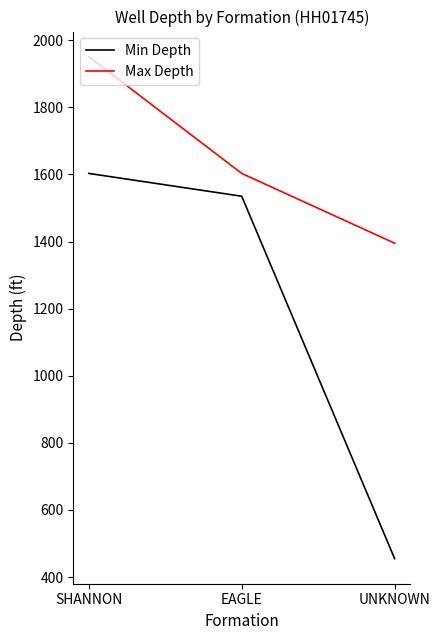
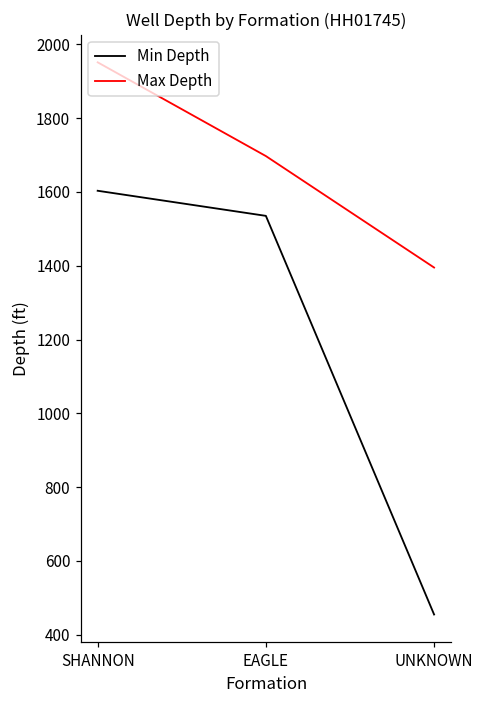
Max Depth, EAGLE: 1600 -> 1700
